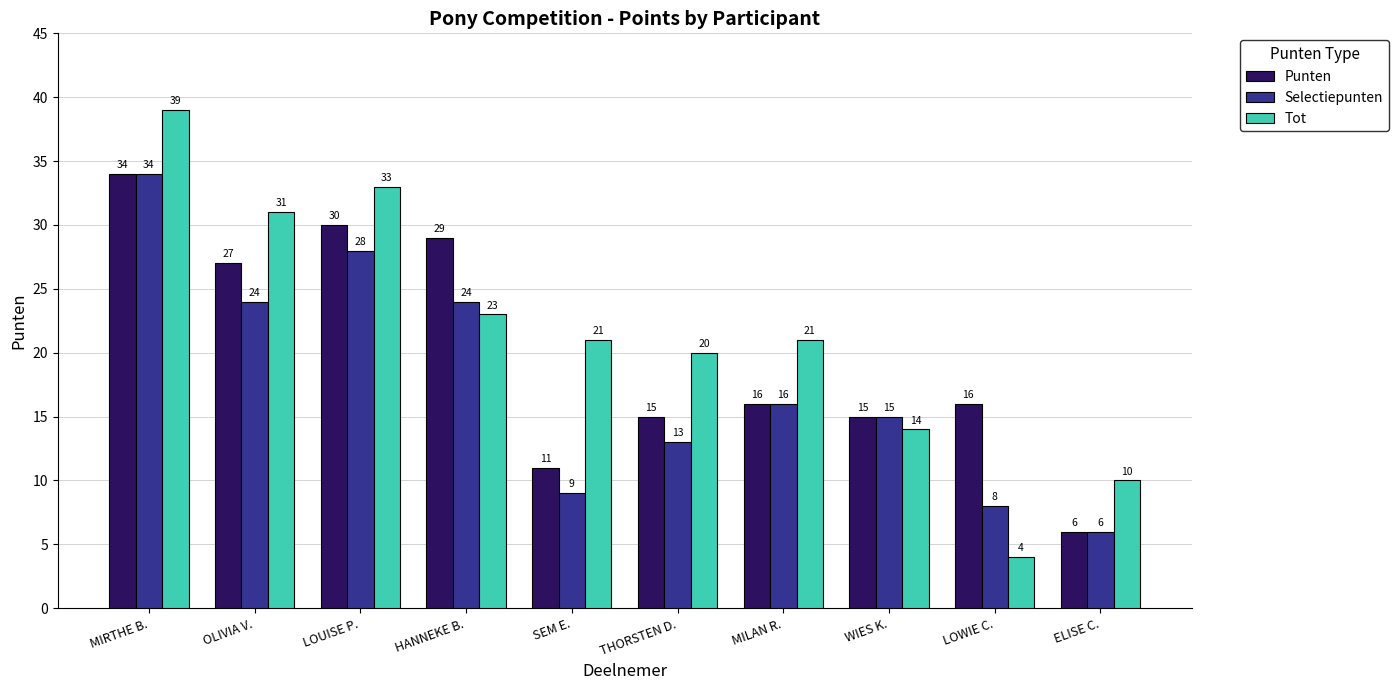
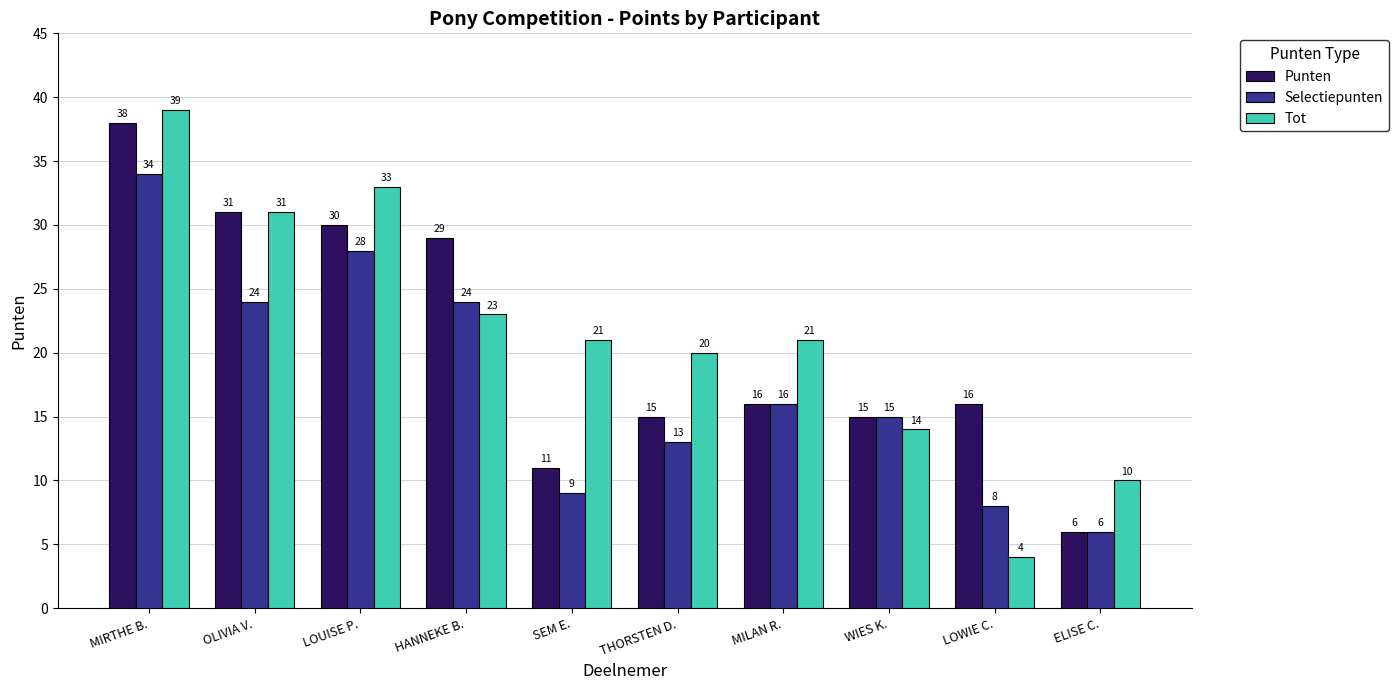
Punten, MIRTHE B.: 34 -> 38
Punten, OLIVIA V.: 27 -> 31
